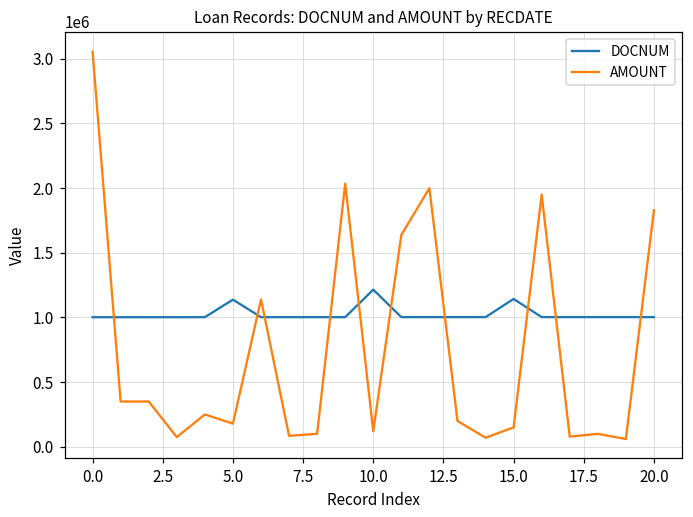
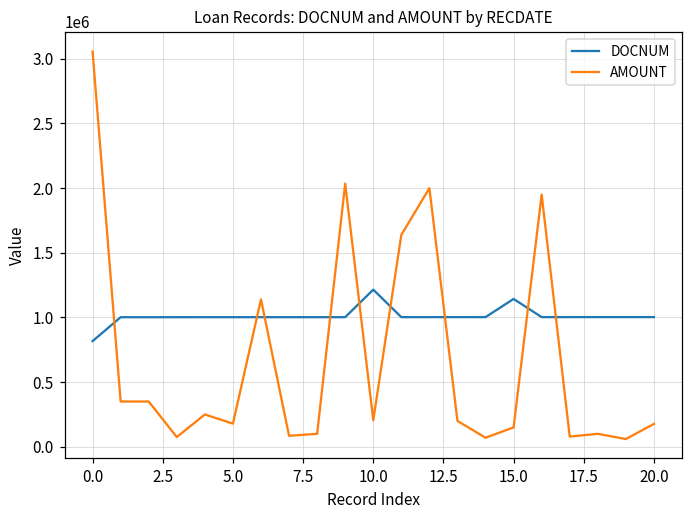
DOCNUM, 0.0: 1000000 -> 820000
DOCNUM, 5.0: 1140000 -> 1000000
AMOUNT, 10.0: 120000 -> 200000
AMOUNT, 20.0: 1830000 -> 180000
